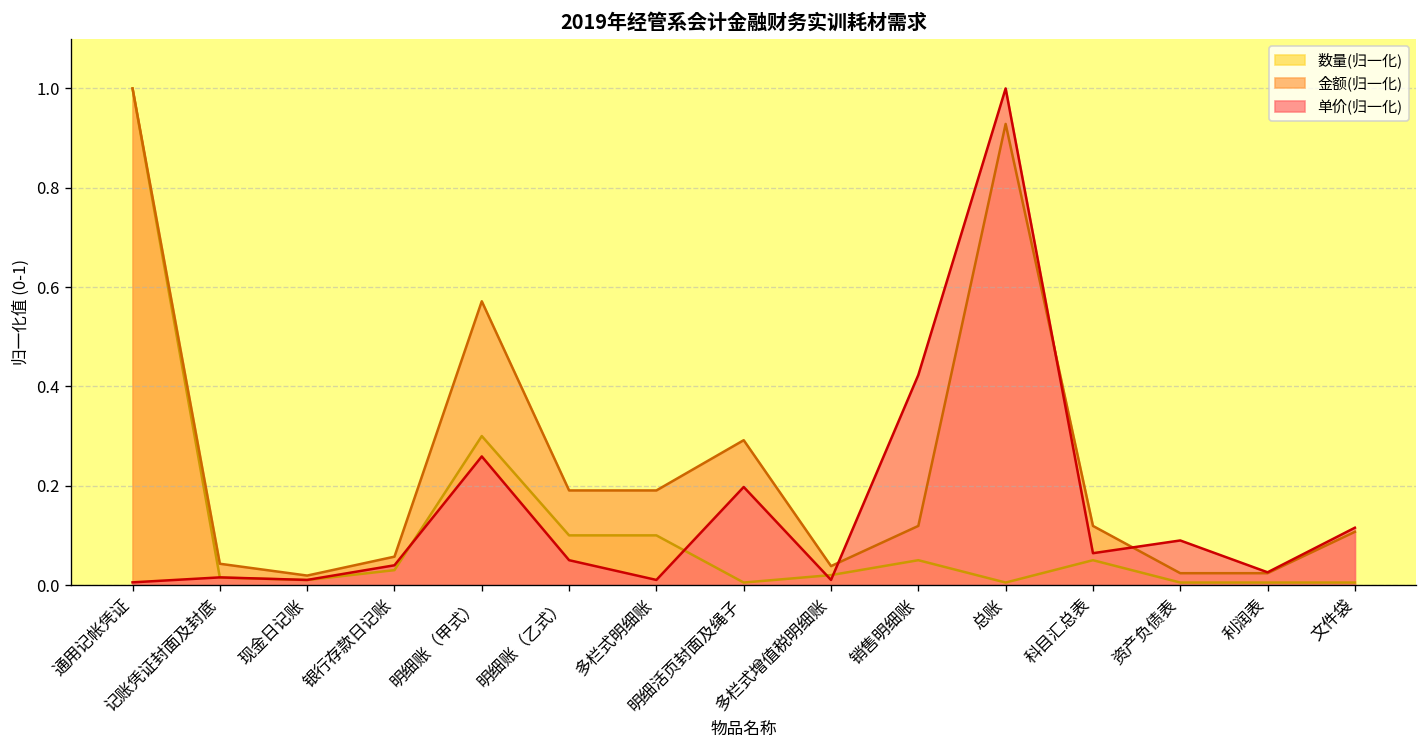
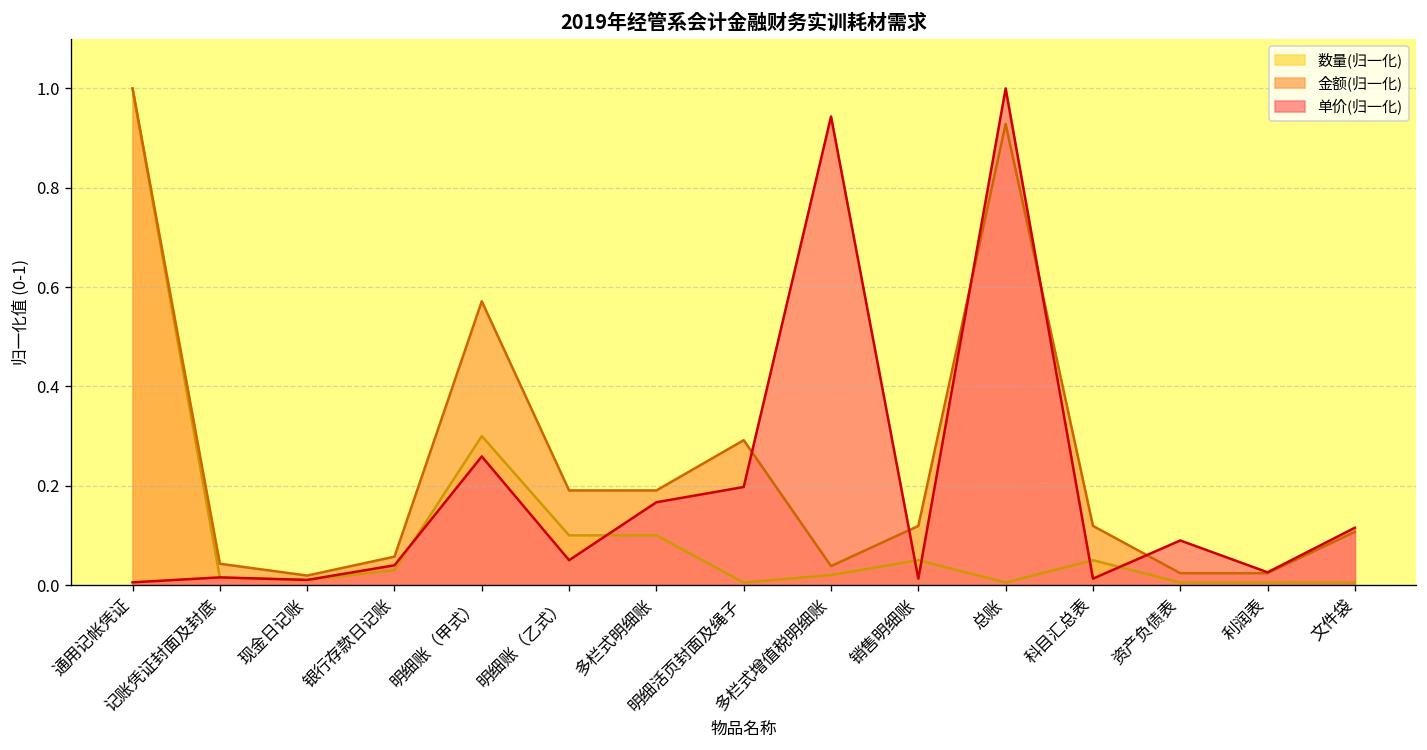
单价(归一化), 多栏式明细账: 0.01 -> 0.17
单价(归一化), 多栏式增值税明细账: 0.01 -> 0.94
单价(归一化), 销售明细账: 0.42 -> 0.01
单价(归一化), 科目汇总表: 0.06 -> 0.01
